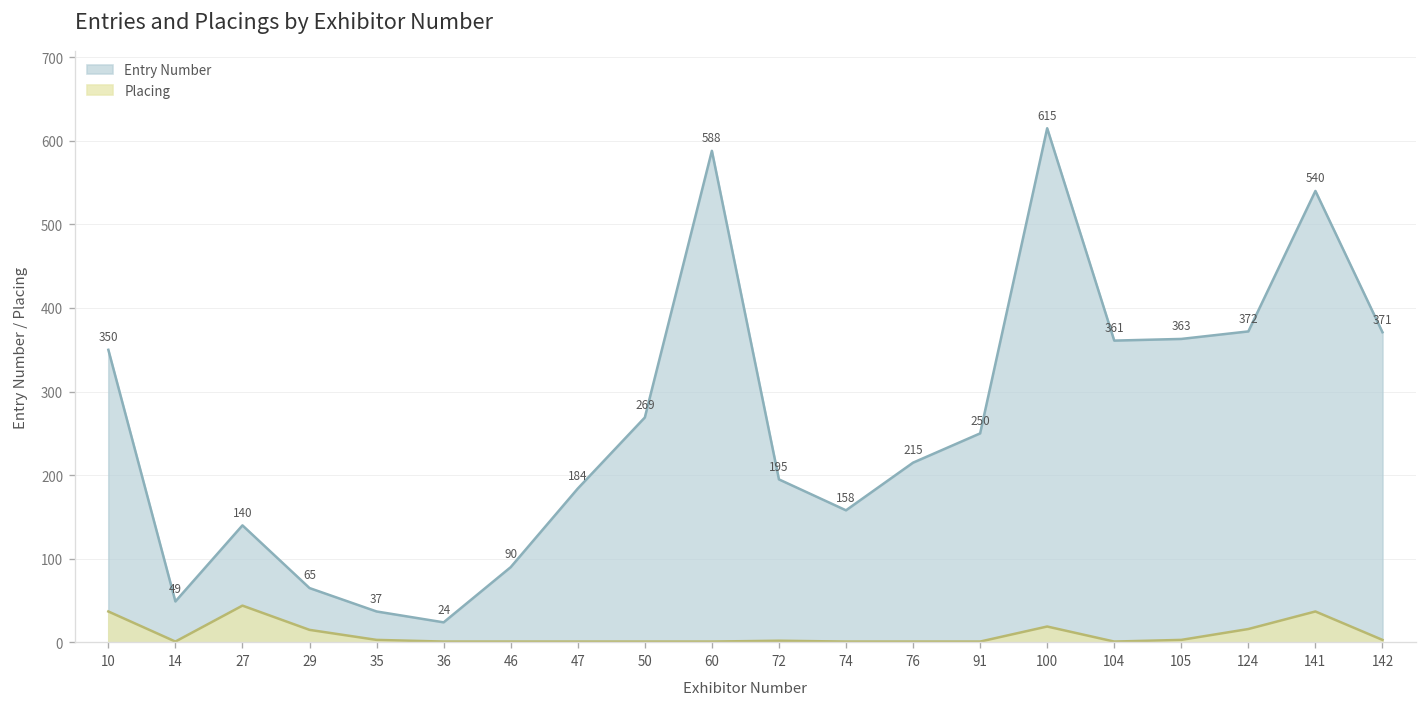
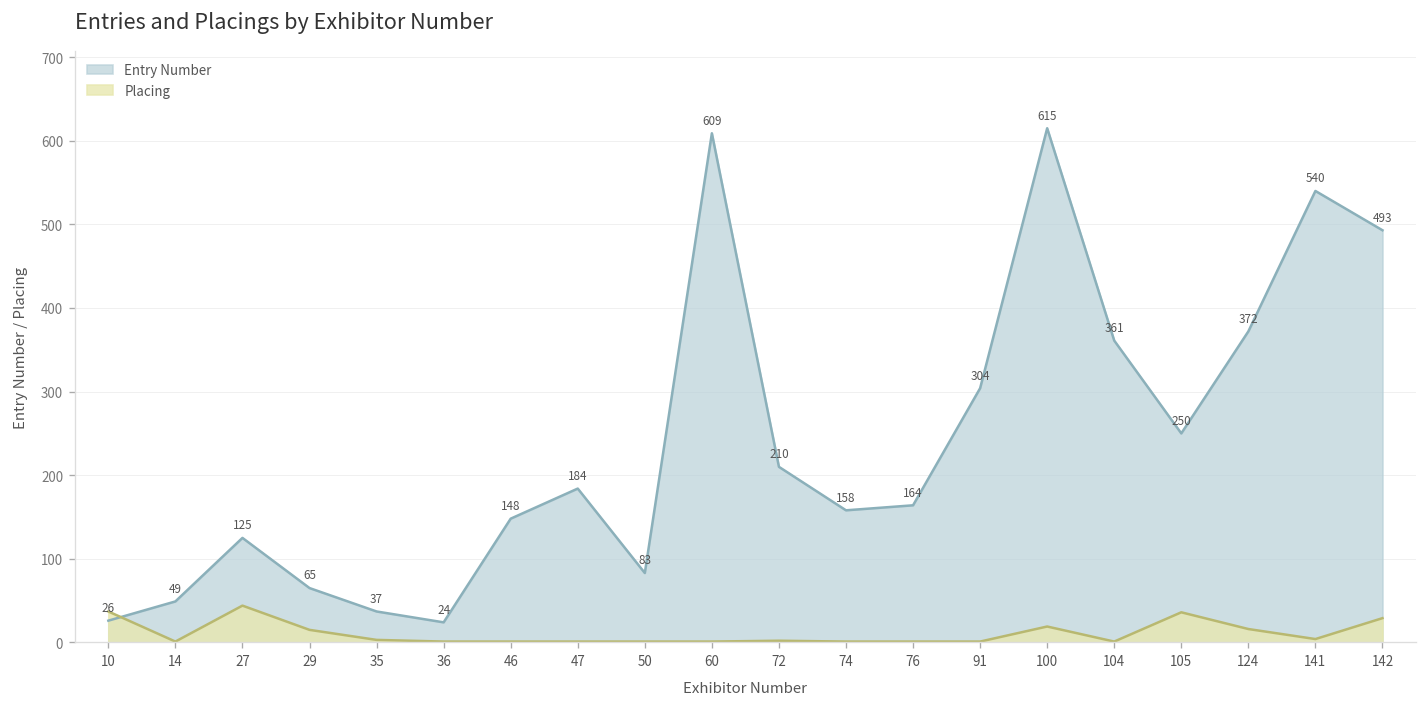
Entry Number, 10: 350 -> 26
Entry Number, 27: 140 -> 125
Entry Number, 46: 90 -> 148
Entry Number, 50: 269 -> 83
Entry Number, 60: 588 -> 609
Entry Number, 72: 195 -> 210
Entry Number, 76: 215 -> 164
Entry Number, 91: 250 -> 304
Entry Number, 105: 363 -> 250
Placing, 105: 0 -> 40
Placing, 141: 40 -> 0
Entry Number, 142: 371 -> 493
Placing, 142: 0 -> 30
